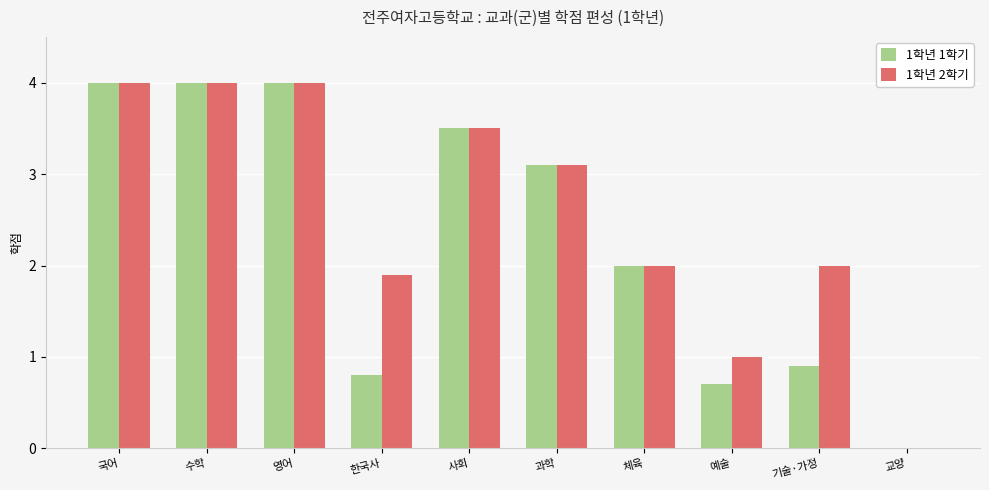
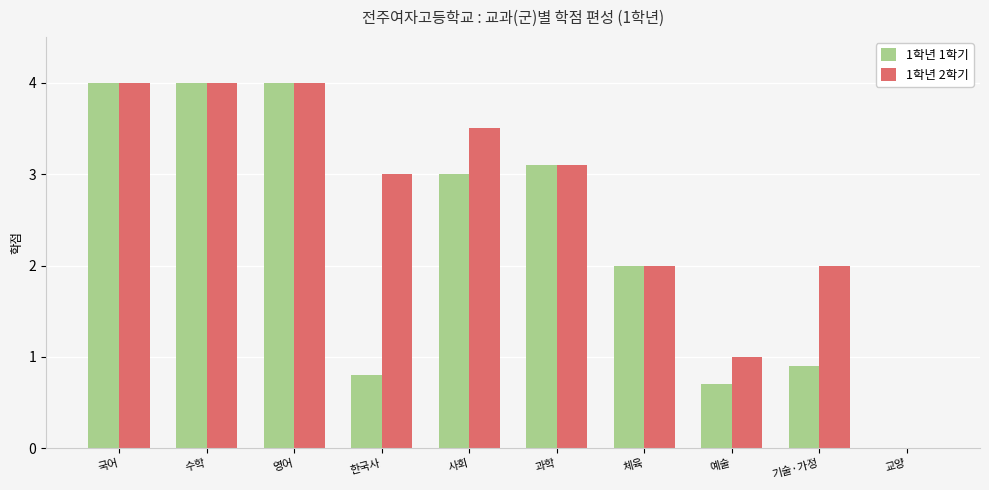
1학년 2학기, 한국사: 1.9 -> 3.0
1학년 1학기, 사회: 3.5 -> 3.0
